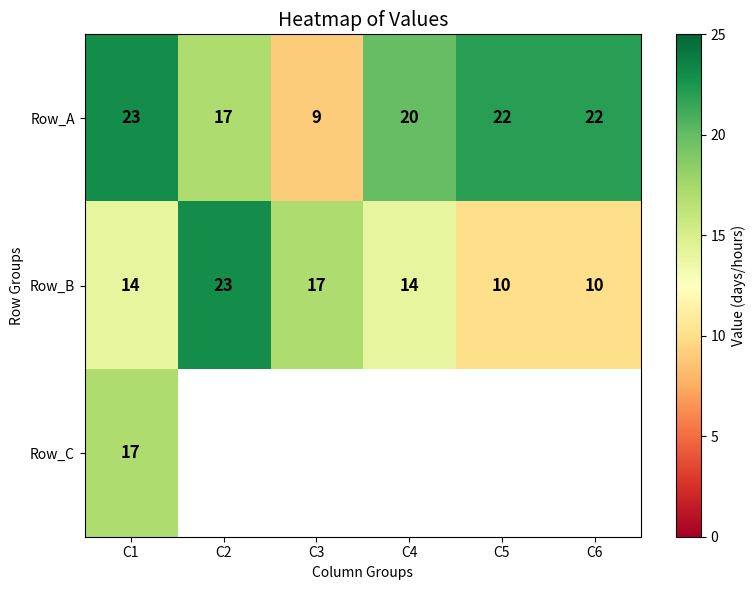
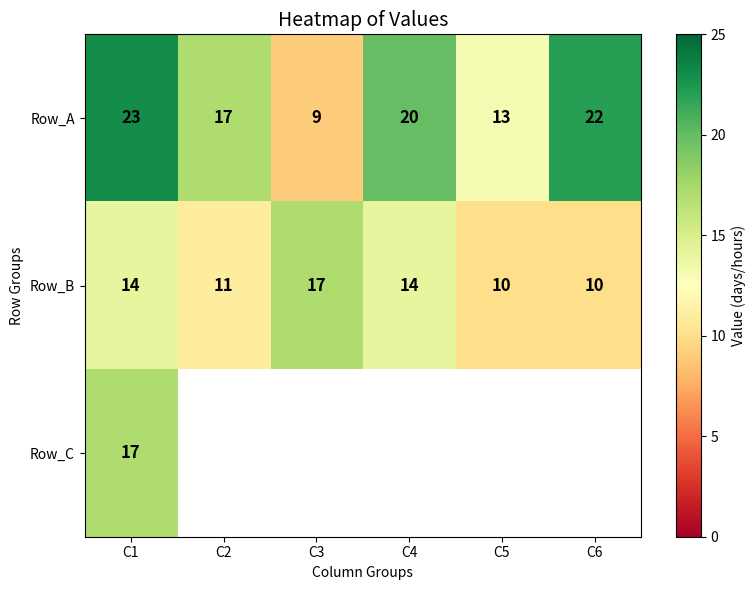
Row_A, C5: 22 -> 13
Row_B, C2: 23 -> 11
